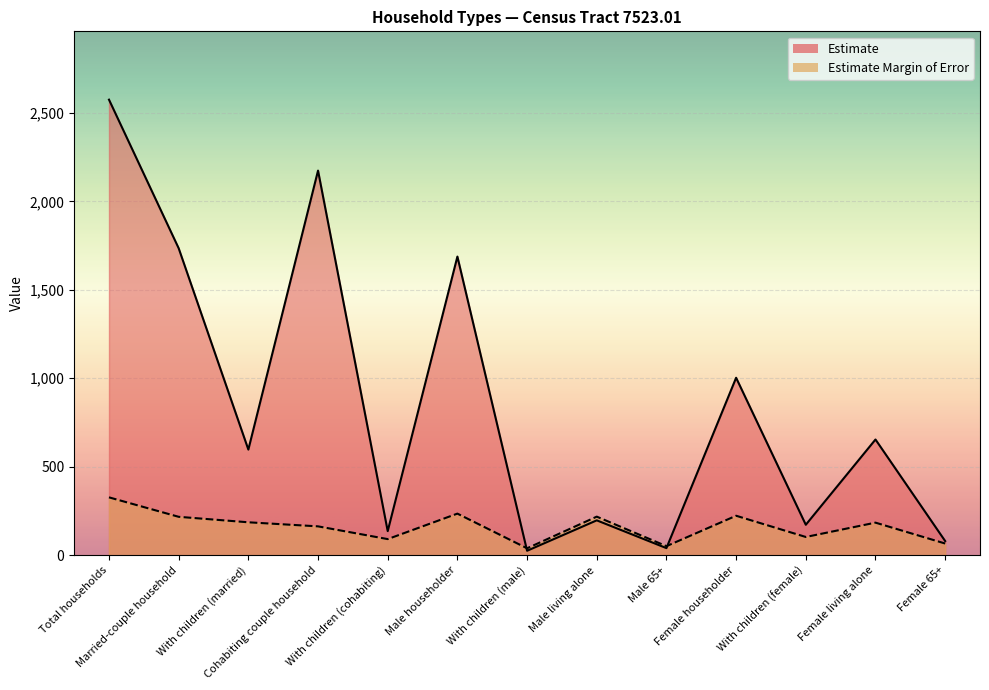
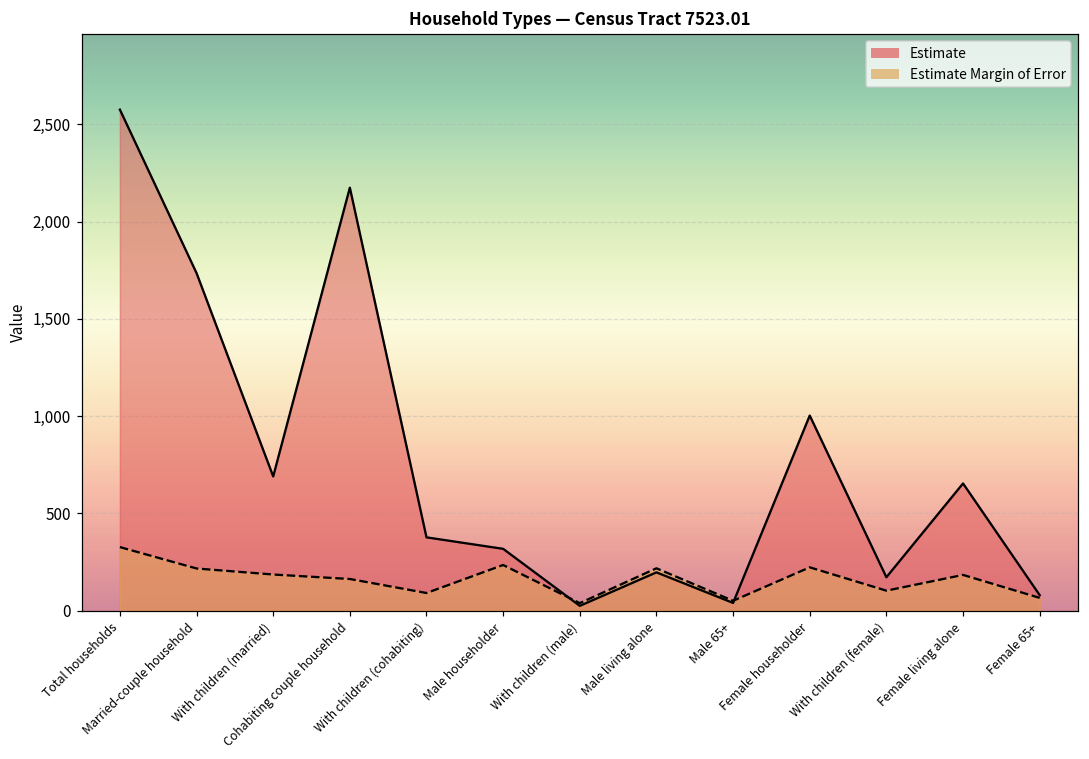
Estimate, With children (married): 600 -> 690
Estimate, With children (cohabiting): 140 -> 380
Estimate, Male householder: 1,690 -> 320
